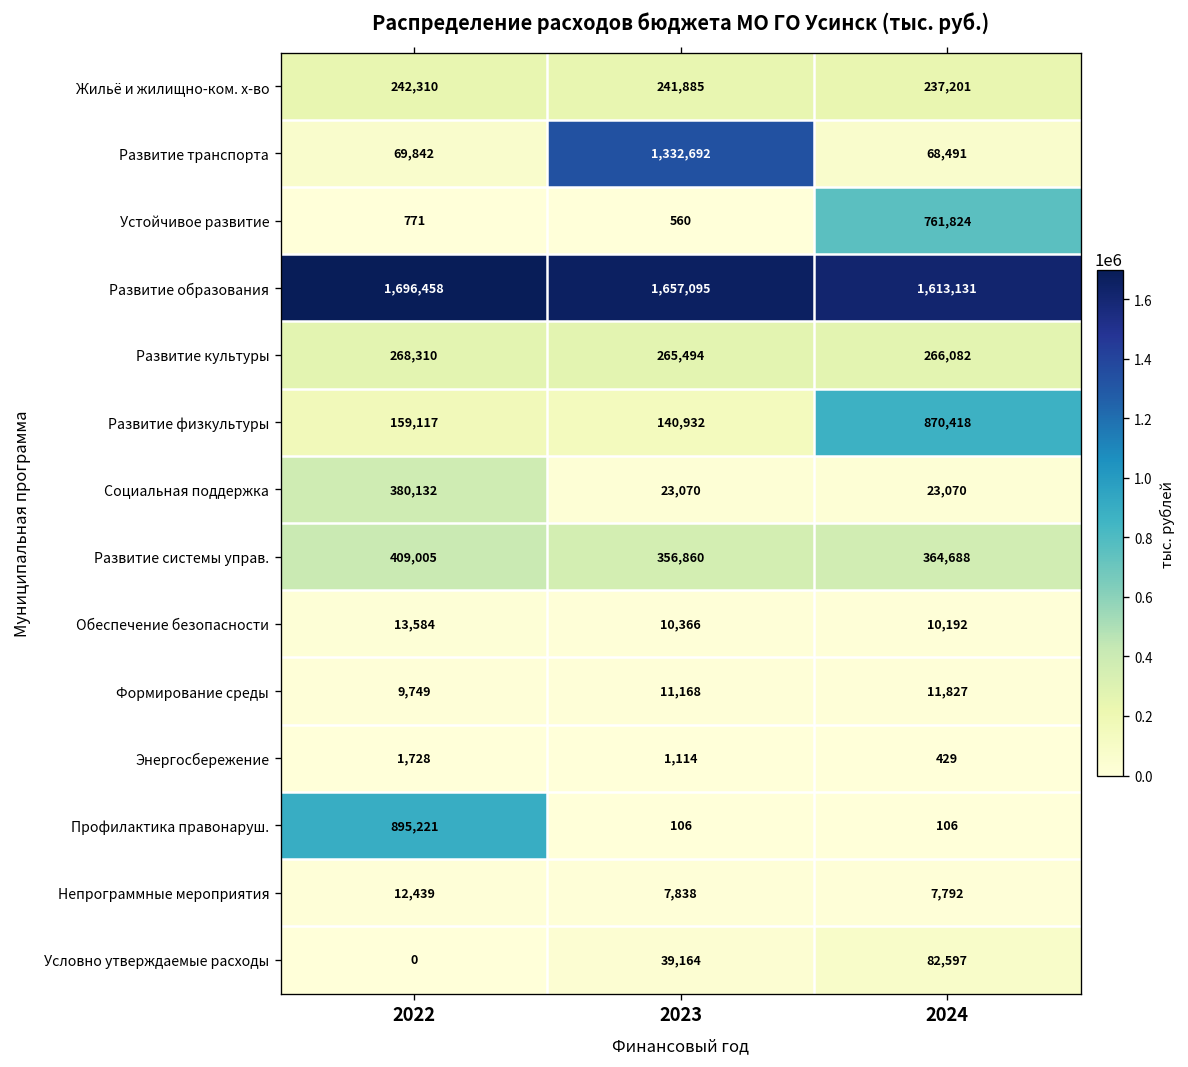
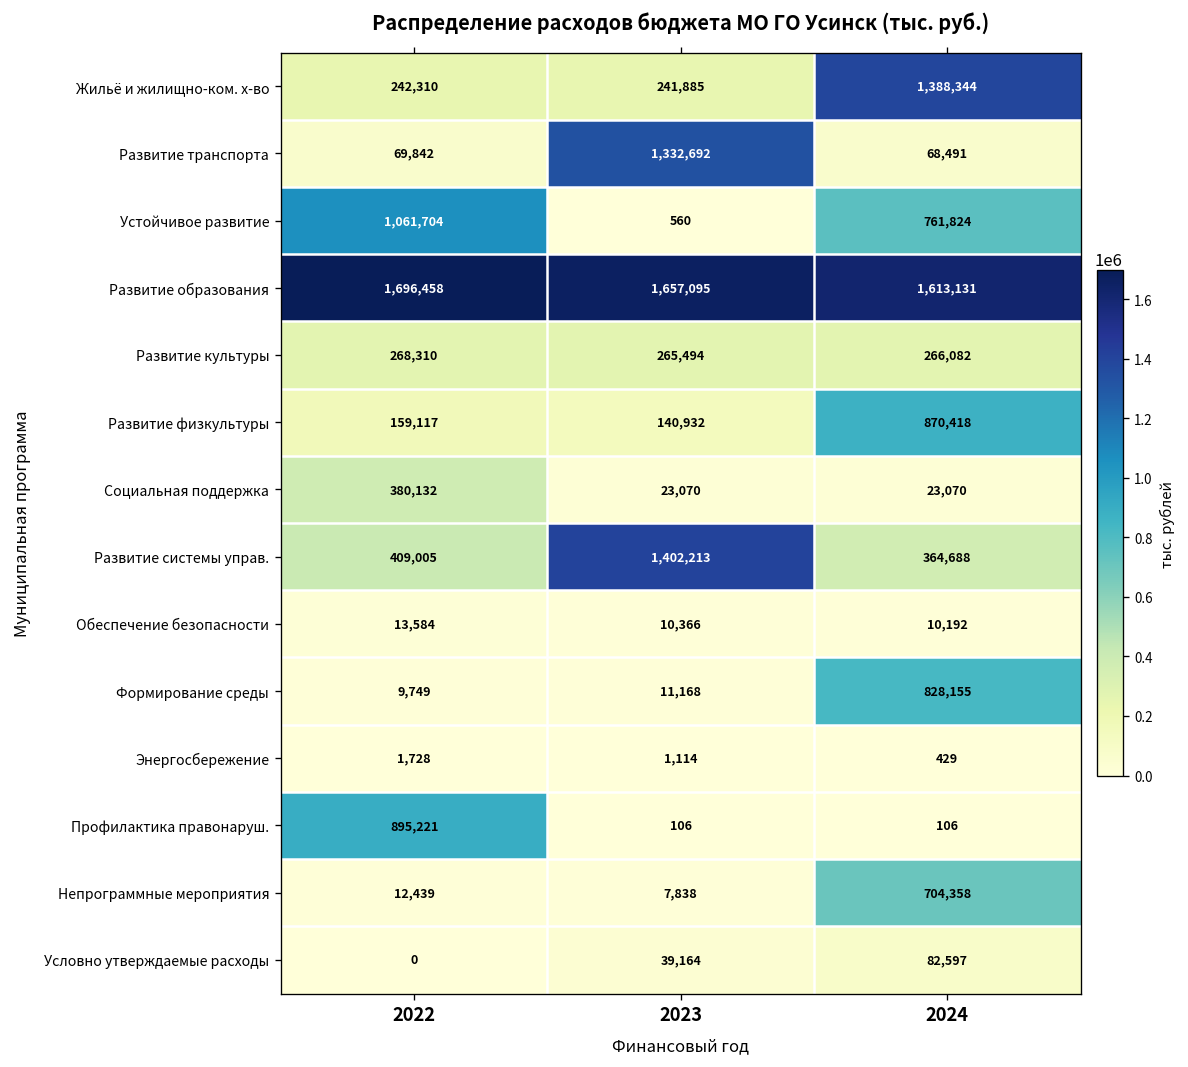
Жильё и жилищно-ком. х-во, 2024: 237,201 -> 1,388,344
Устойчивое развитие, 2022: 771 -> 1,061,704
Развитие системы управ., 2023: 356,860 -> 1,402,213
Формирование среды, 2024: 11,827 -> 828,155
Непрограммные мероприятия, 2024: 7,792 -> 704,358
